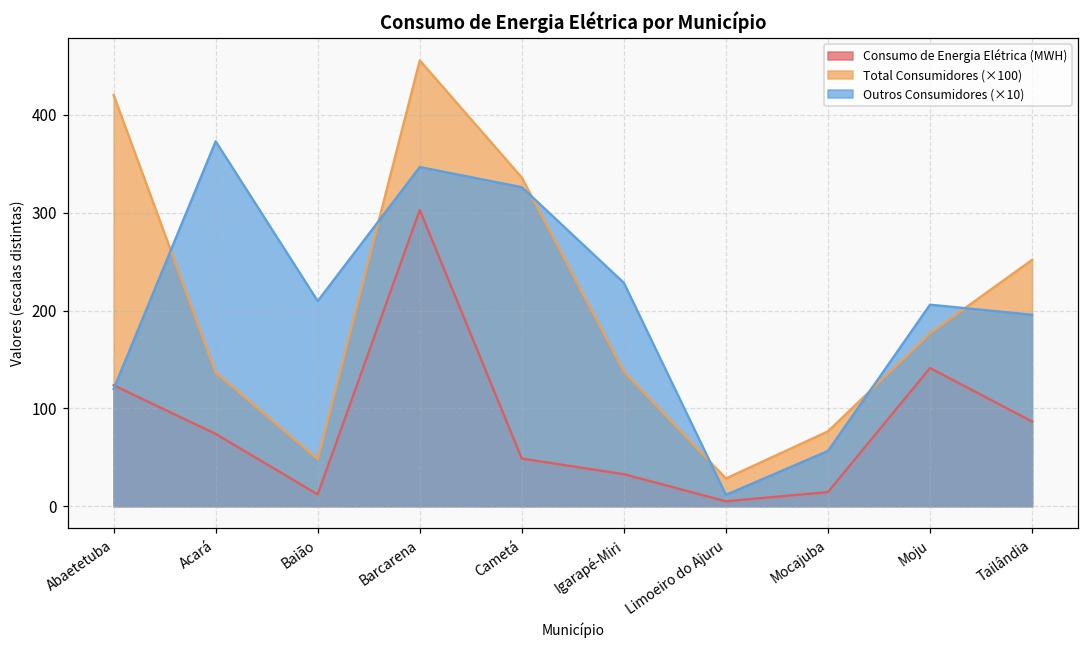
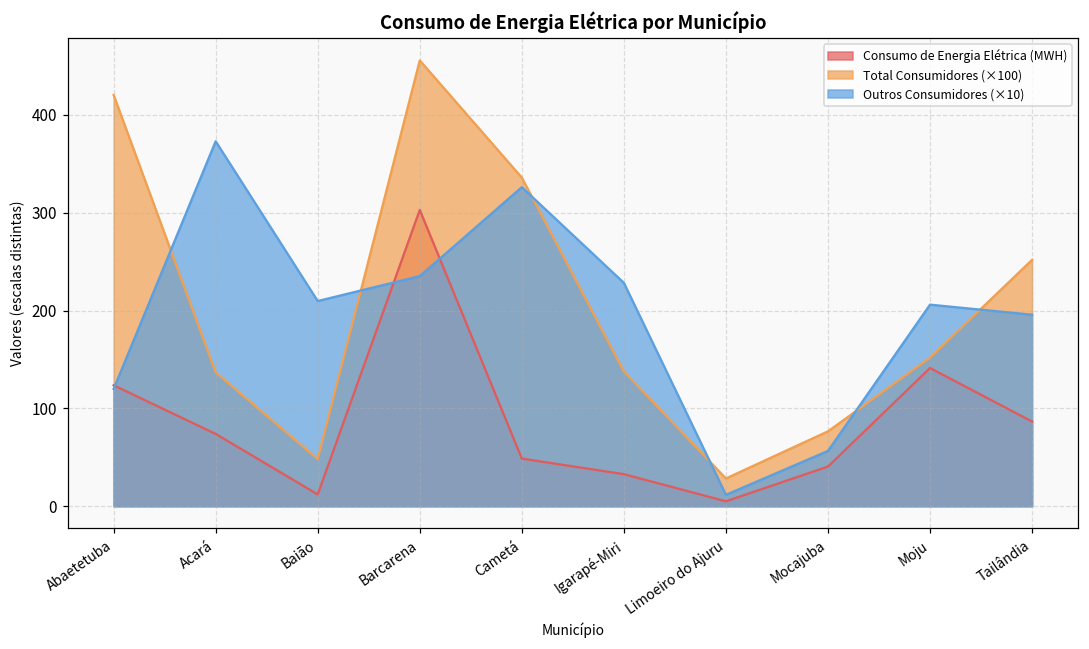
Outros Consumidores (×10), Barcarena: 350 -> 240
Consumo de Energia Elétrica (MWH), Mocajuba: 10 -> 40
Total Consumidores (×100), Moju: 180 -> 150
